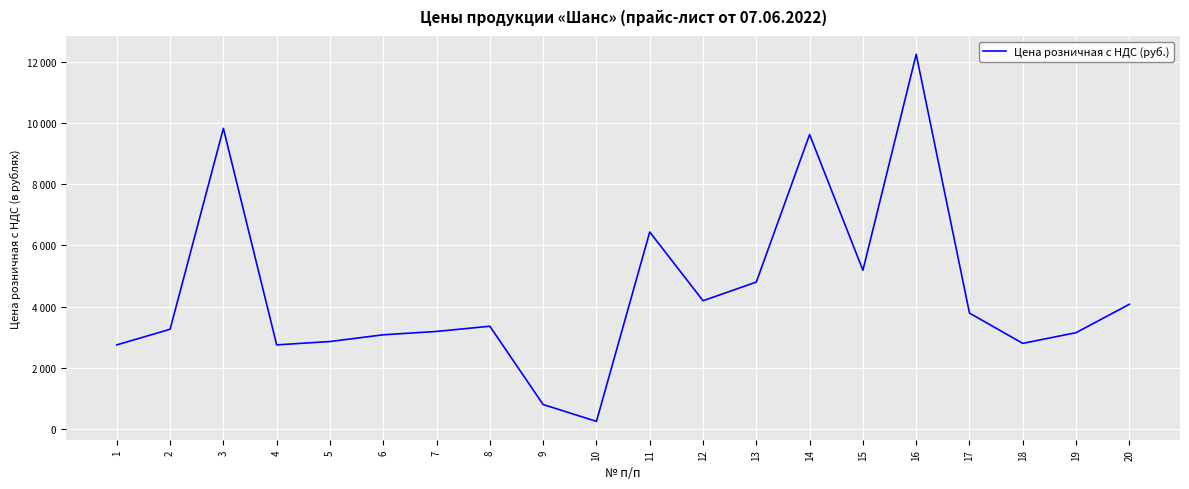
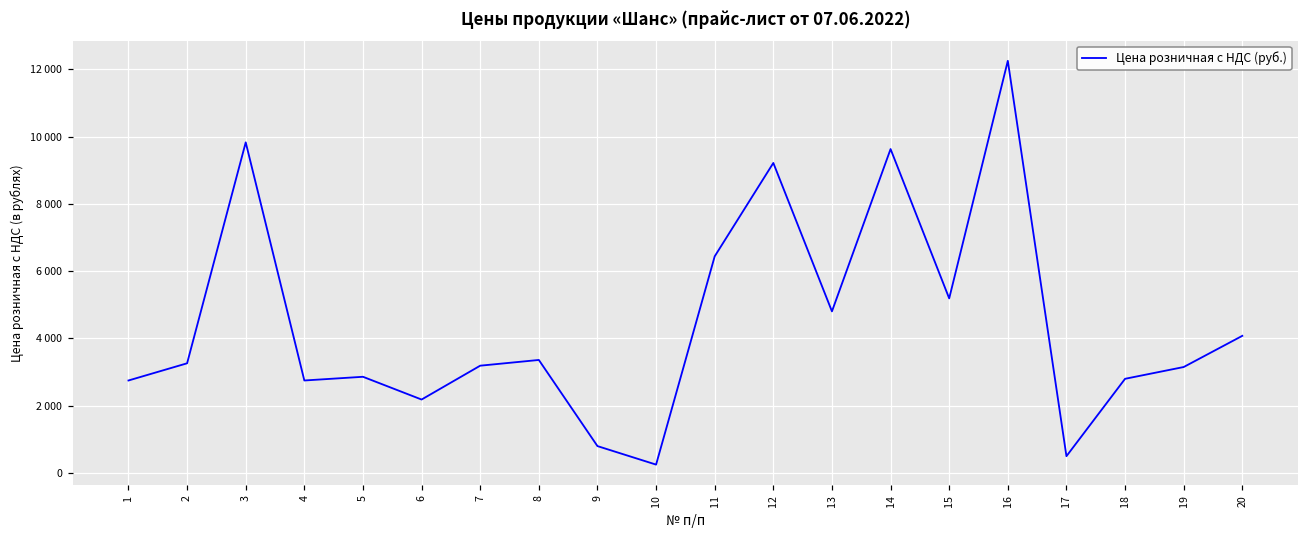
6: 3100 -> 2200
12: 4200 -> 9200
17: 3800 -> 500
